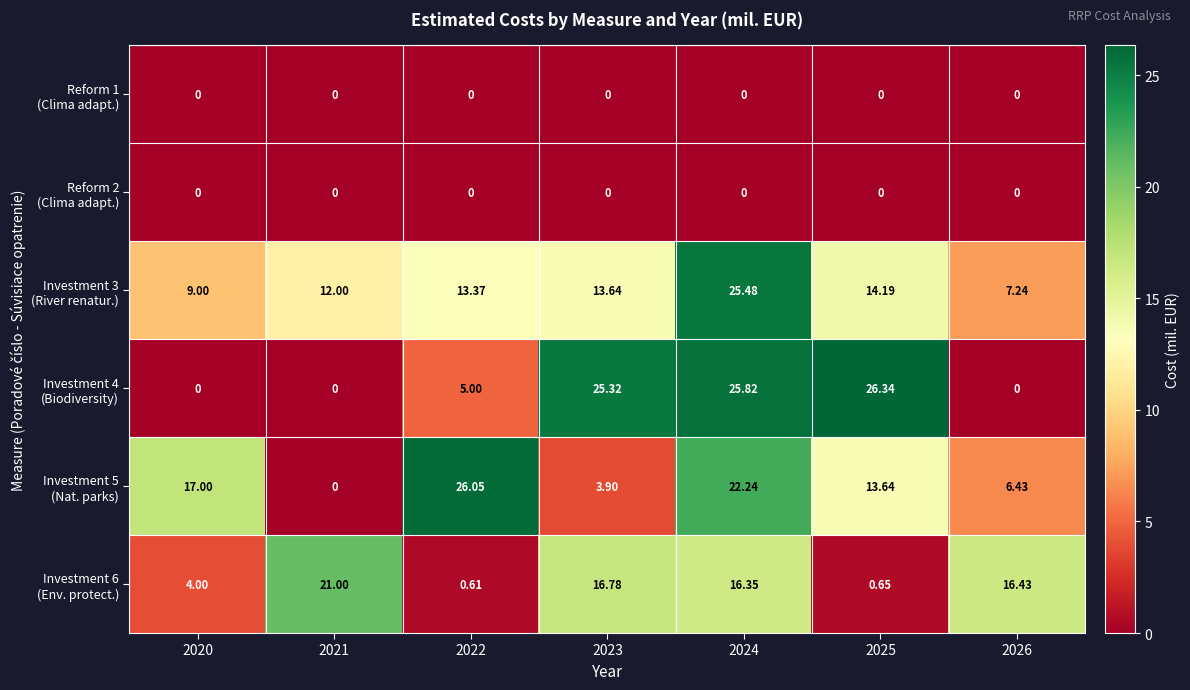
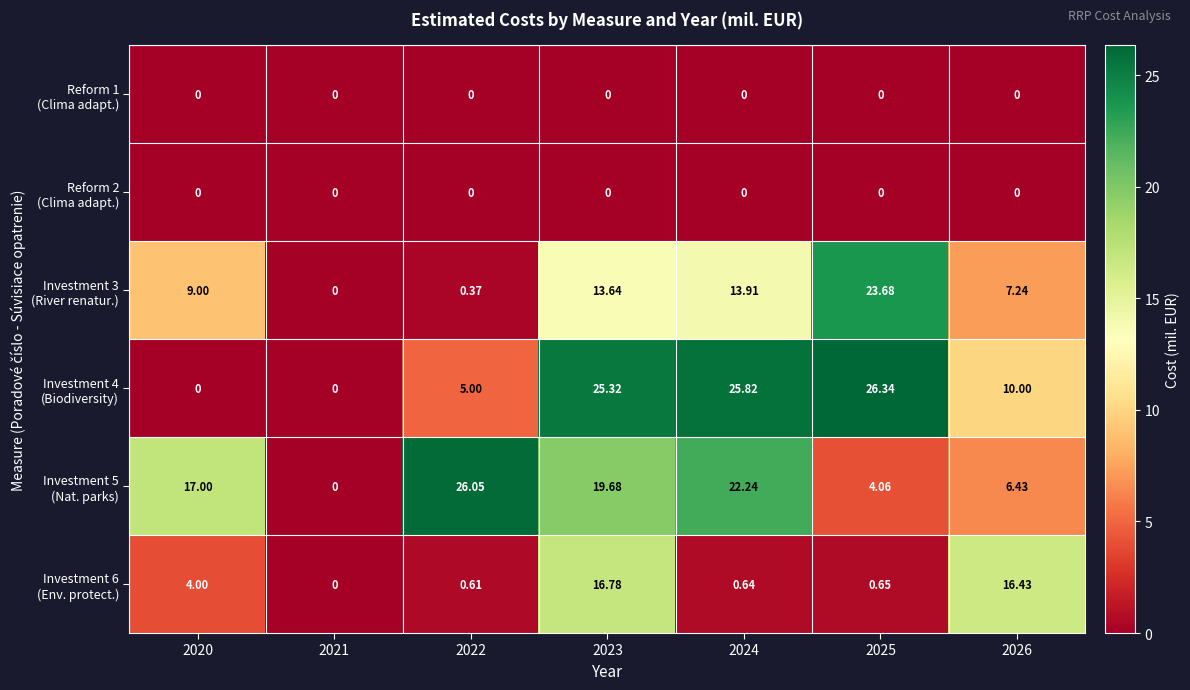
Investment 3 (River renatur.), 2021: 12.00 -> 0
Investment 3 (River renatur.), 2022: 13.37 -> 0.37
Investment 3 (River renatur.), 2024: 25.48 -> 13.91
Investment 3 (River renatur.), 2025: 14.19 -> 23.68
Investment 4 (Biodiversity), 2026: 0 -> 10.00
Investment 5 (Nat. parks), 2023: 3.90 -> 19.68
Investment 5 (Nat. parks), 2025: 13.64 -> 4.06
Investment 6 (Env. protect.), 2021: 21.00 -> 0
Investment 6 (Env. protect.), 2024: 16.35 -> 0.64
